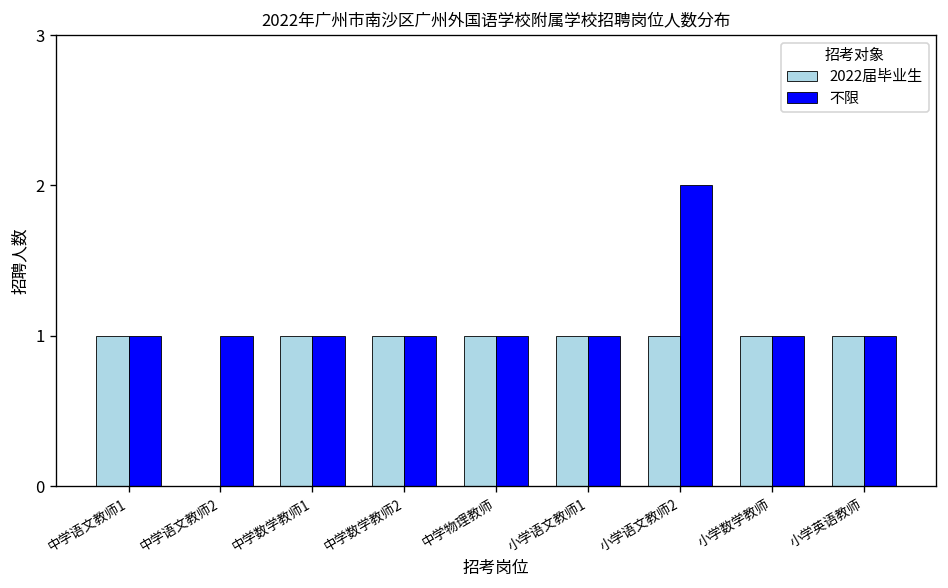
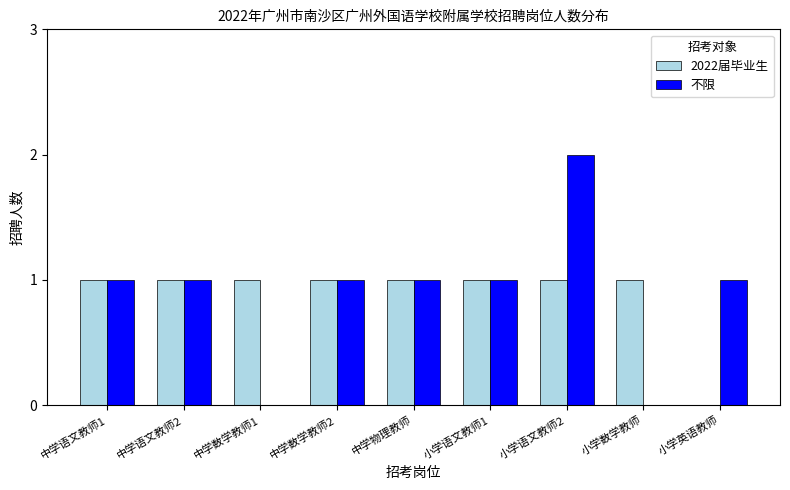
2022届毕业生, 中学语文教师2: 0 -> 1
不限, 中学数学教师1: 1 -> 0
不限, 小学数学教师: 1 -> 0
2022届毕业生, 小学英语教师: 1 -> 0
